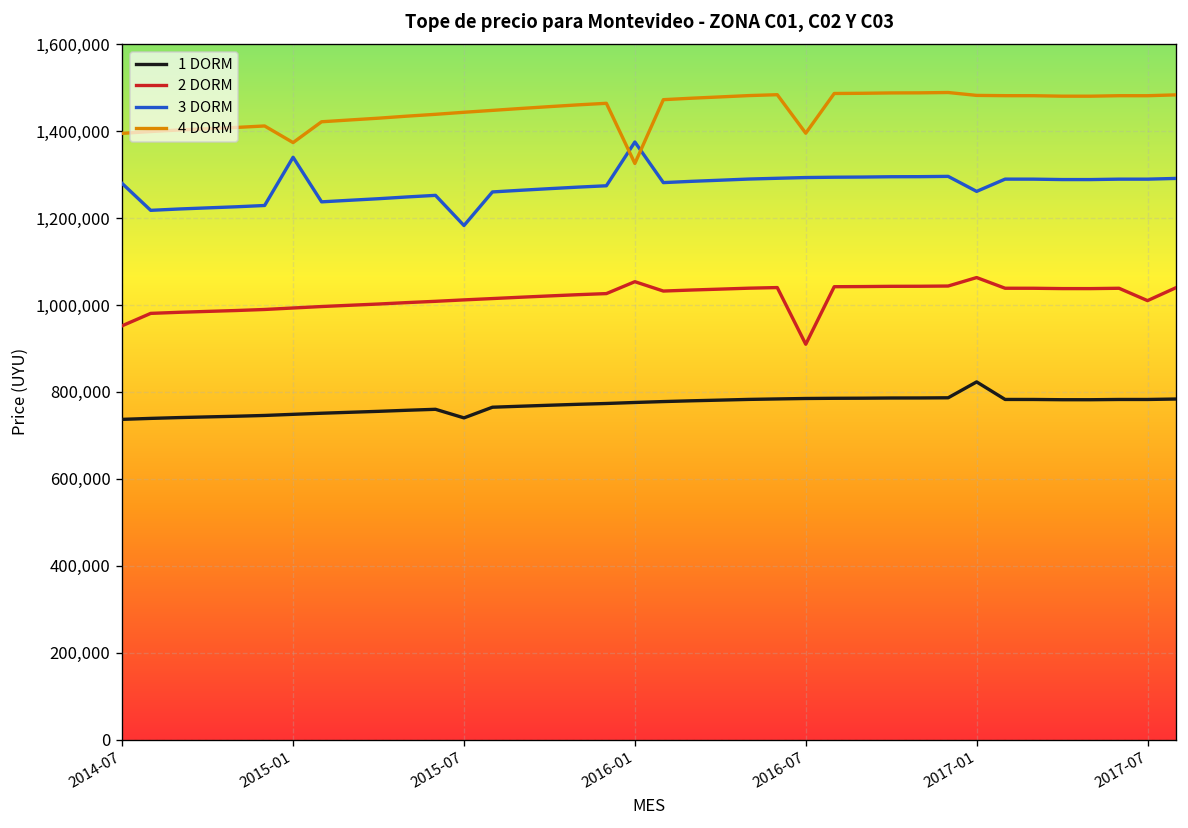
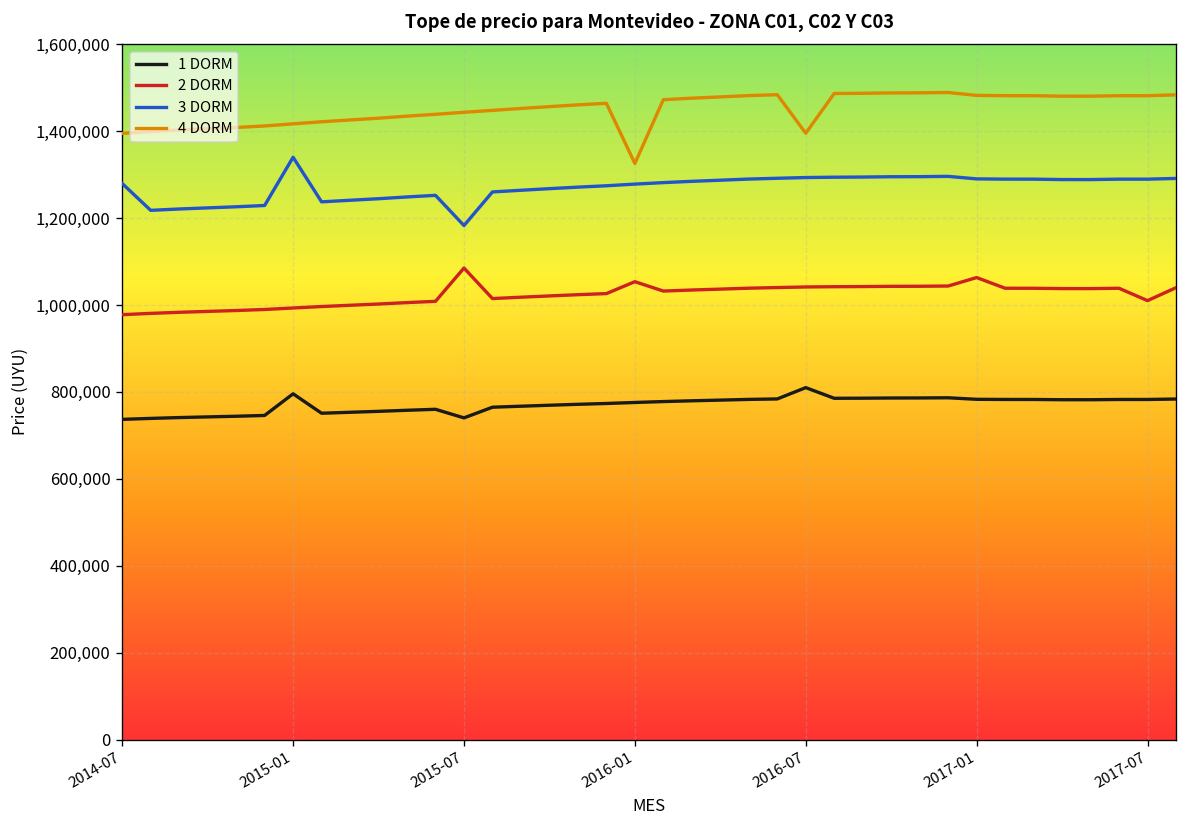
2 DORM, 2014-07: 950,000 -> 980,000
1 DORM, 2015-01: 750,000 -> 800,000
4 DORM, 2015-01: 1,370,000 -> 1,420,000
2 DORM, 2015-07: 1,010,000 -> 1,090,000
3 DORM, 2016-01: 1,380,000 -> 1,280,000
1 DORM, 2016-07: 780,000 -> 810,000
2 DORM, 2016-07: 910,000 -> 1,040,000
1 DORM, 2017-01: 820,000 -> 780,000
3 DORM, 2017-01: 1,260,000 -> 1,290,000
